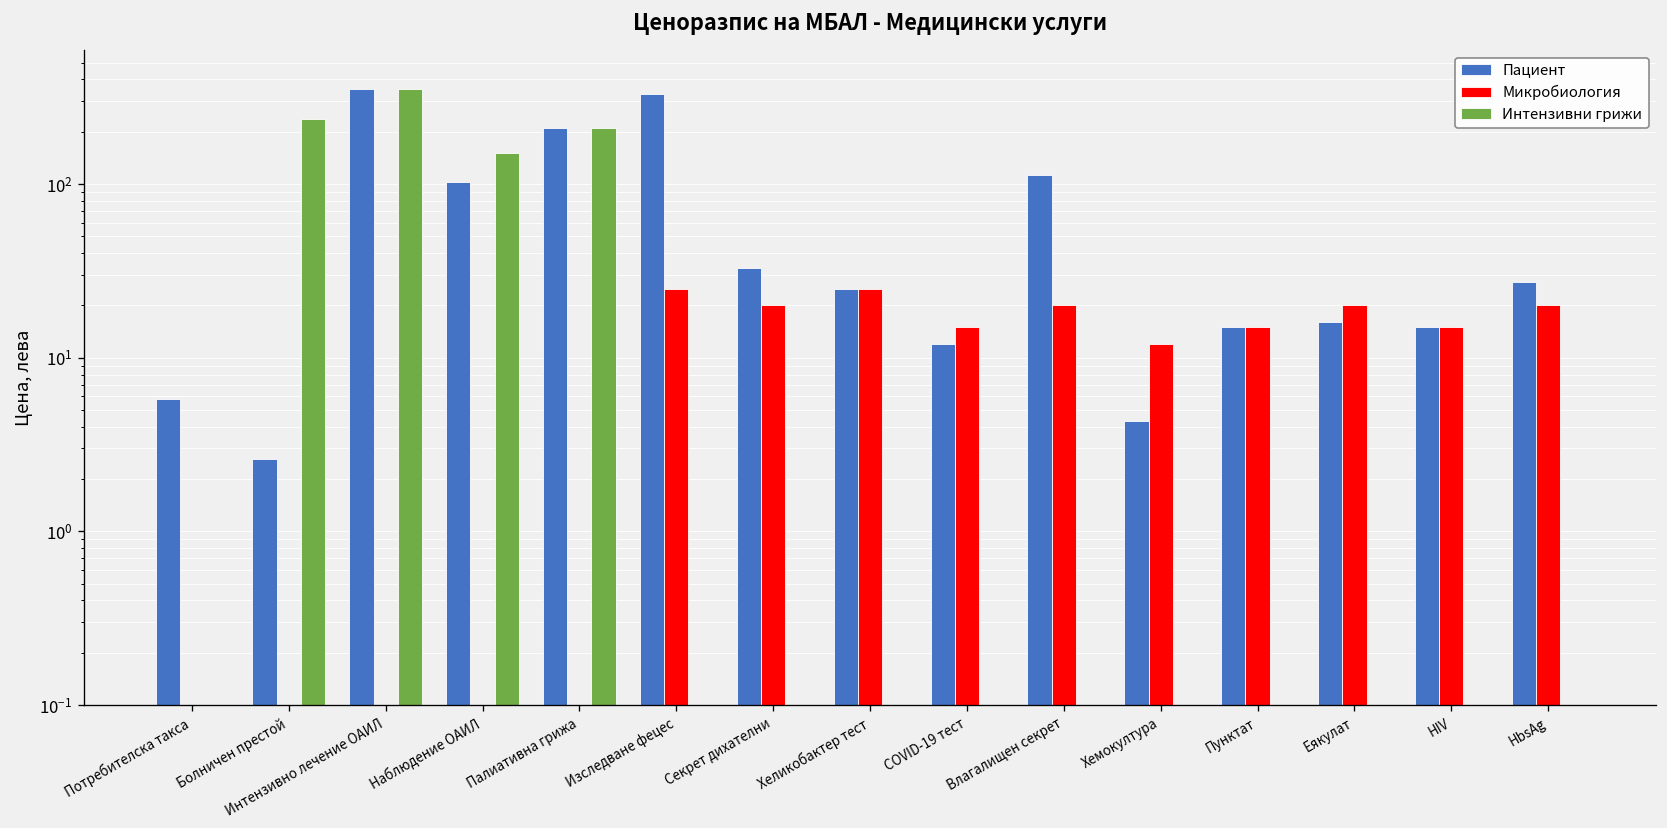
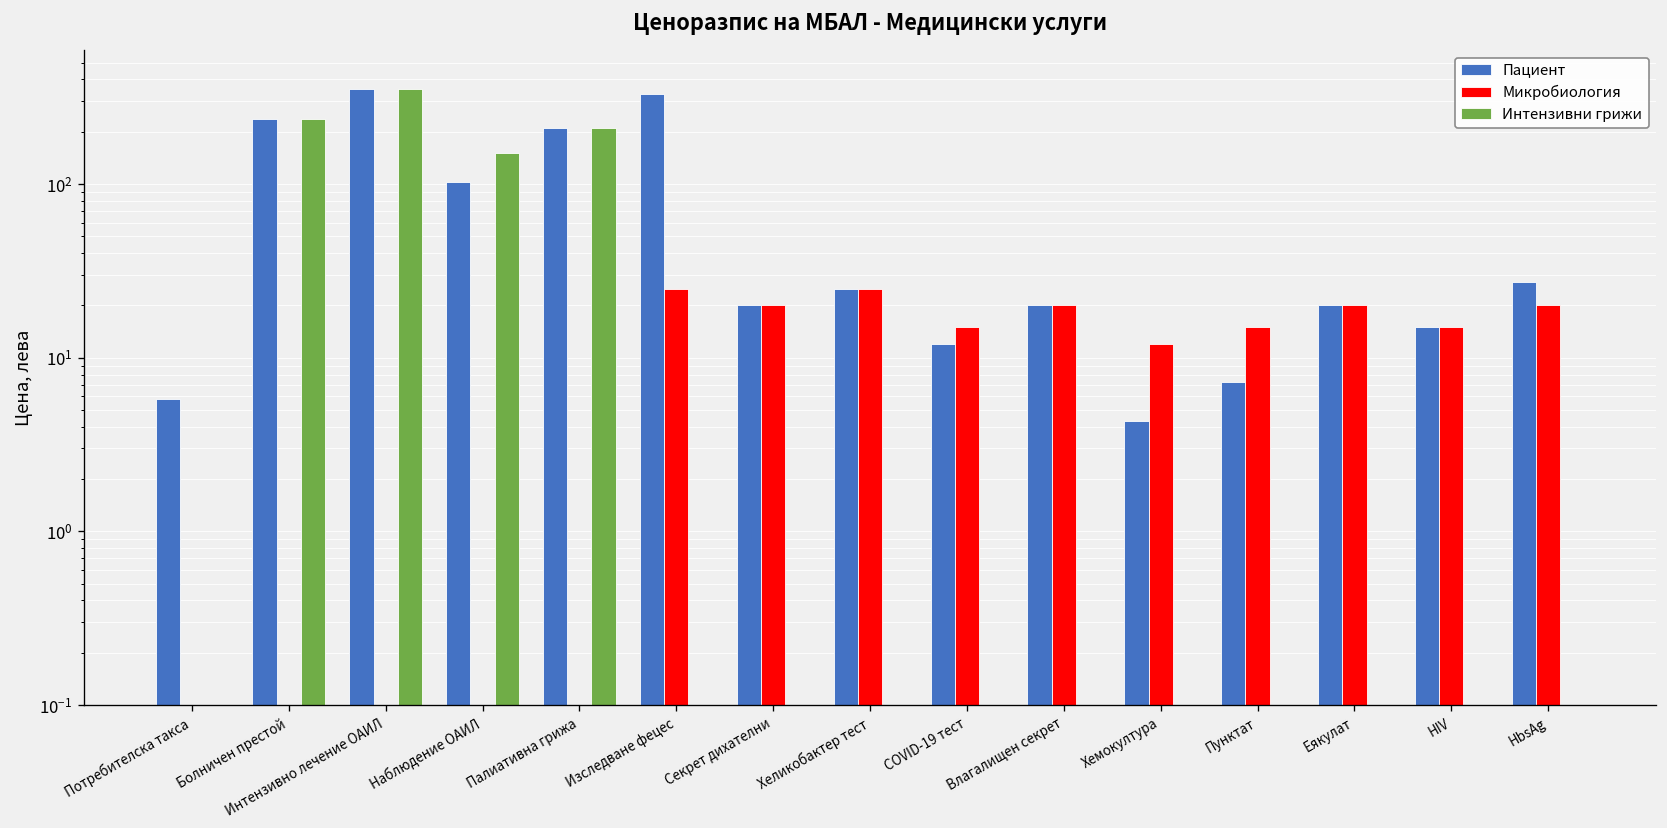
Пациент, Болничен престой: 2.6 -> 240
Пациент, Секрет дихателни: 33 -> 20
Пациент, Влагалищен секрет: 110 -> 20
Пациент, Пунктат: 15 -> 7
Пациент, Еякулат: 16 -> 20
